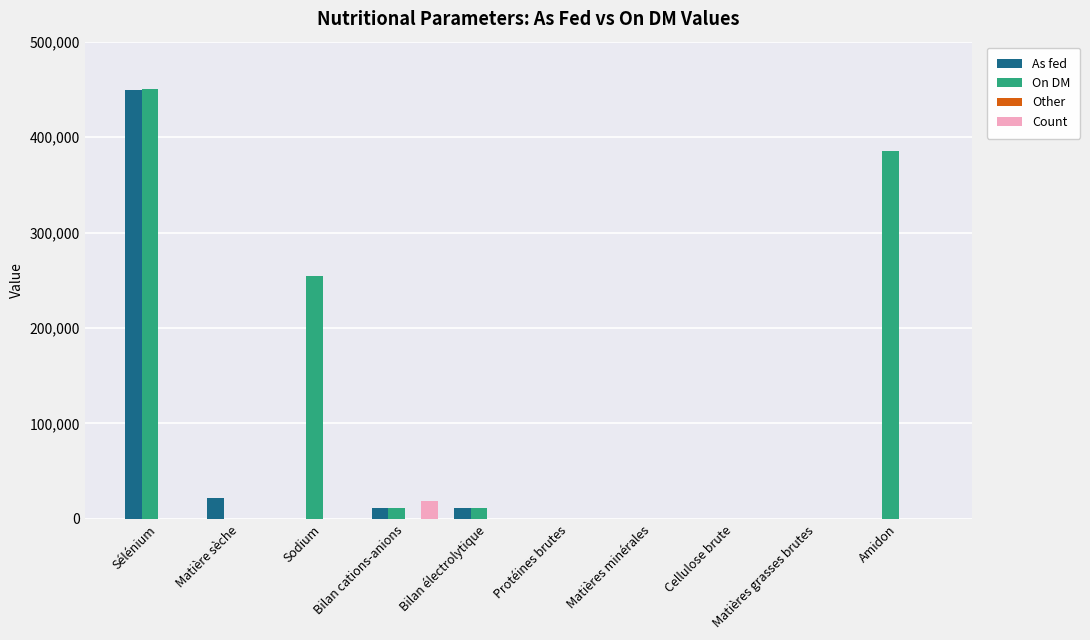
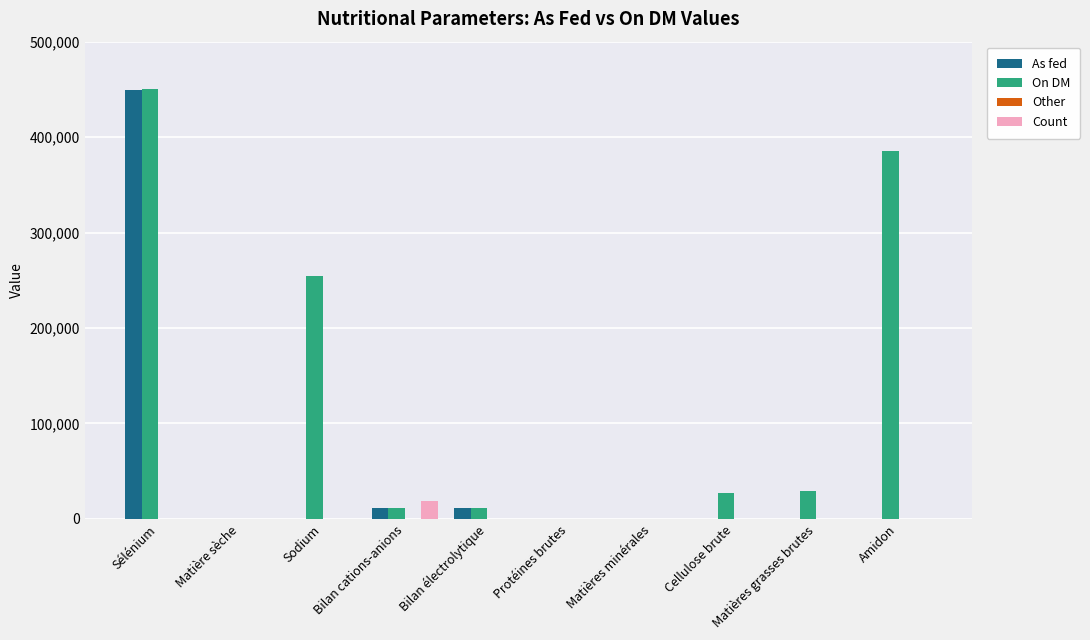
As fed, Matière sèche: 20,000 -> 0
On DM, Cellulose brute: 0 -> 30,000
On DM, Matières grasses brutes: 0 -> 30,000
